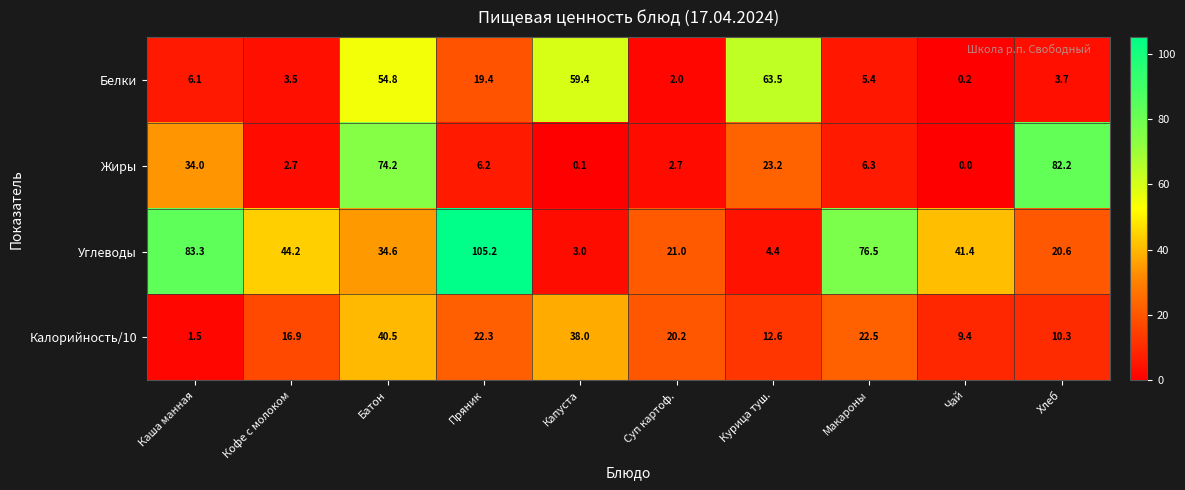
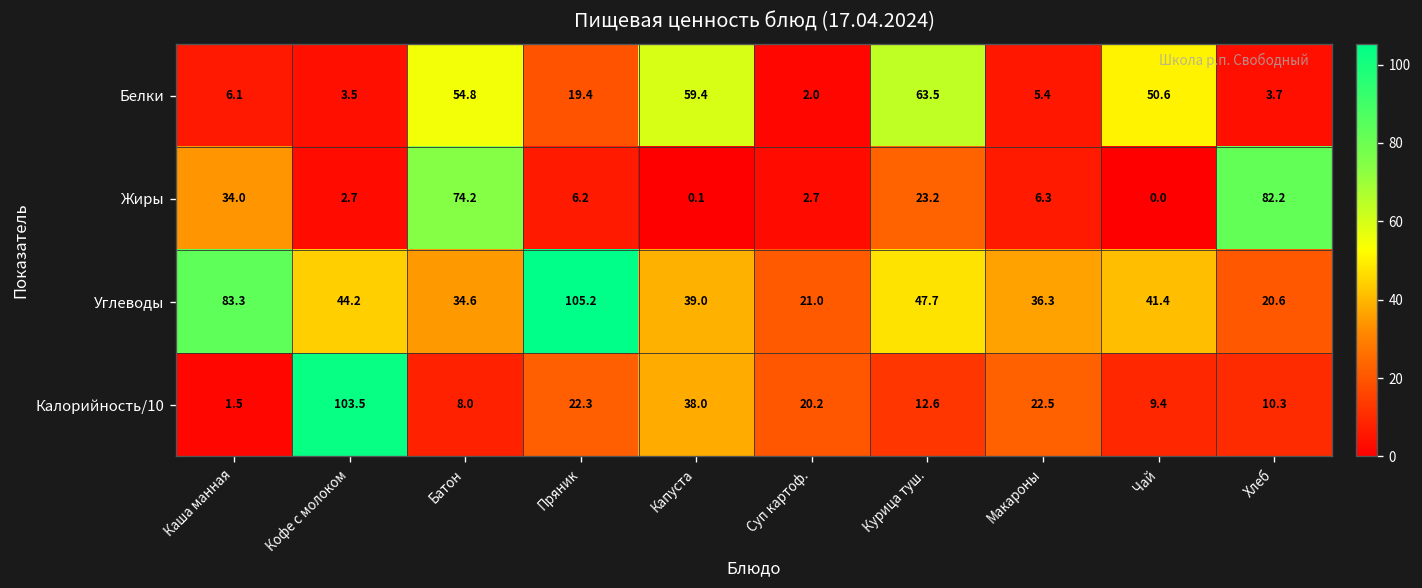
Белки, Чай: 0.2 -> 50.6
Углеводы, Капуста: 3.0 -> 39.0
Углеводы, Курица туш.: 4.4 -> 47.7
Углеводы, Макароны: 76.5 -> 36.3
Калорийность/10, Кофе с молоком: 16.9 -> 103.5
Калорийность/10, Батон: 40.5 -> 8.0
